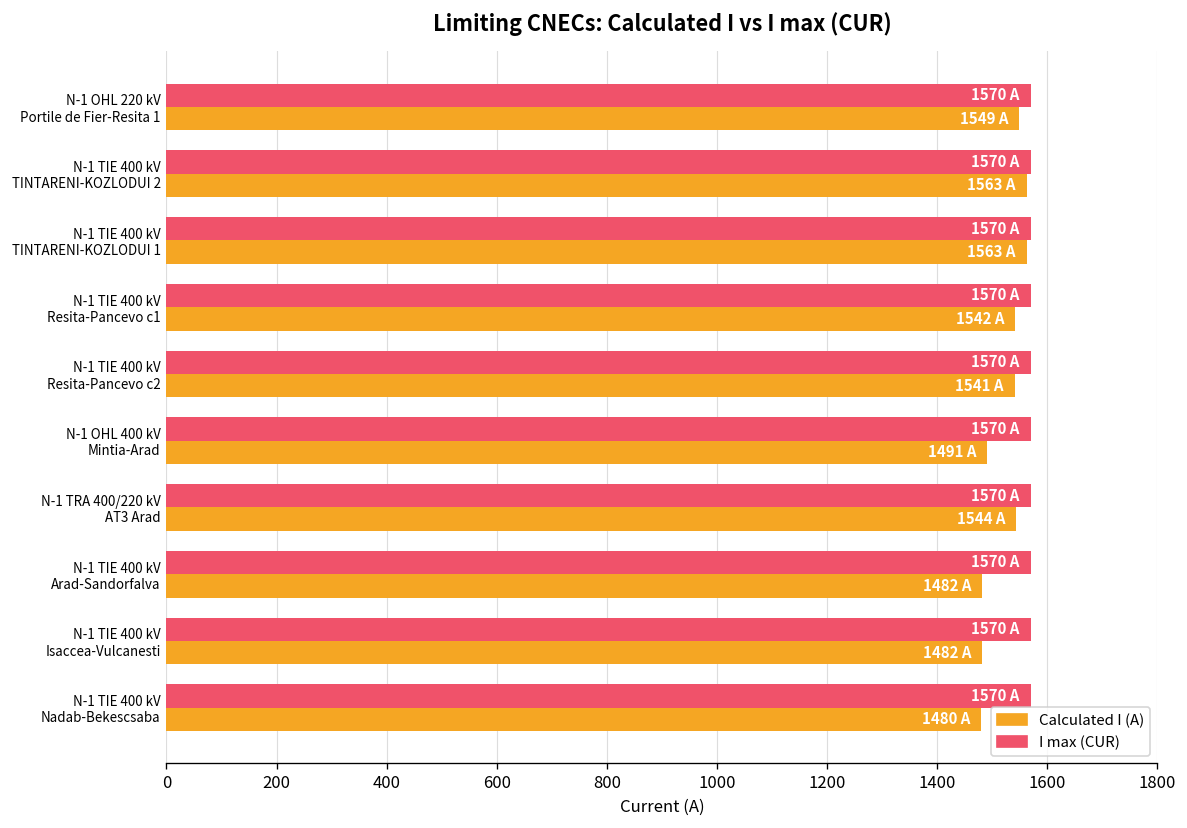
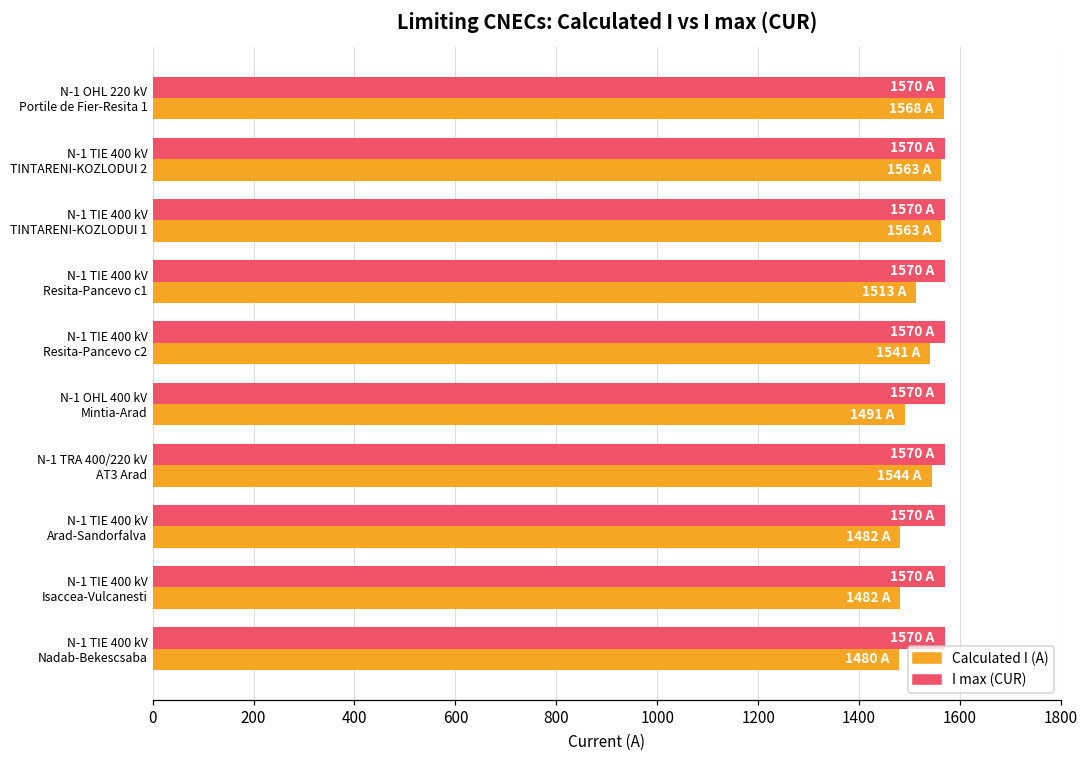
Calculated I (A), N-1 OHL 220 kV Portile de Fier-Resita 1: 1549 -> 1568
Calculated I (A), N-1 TIE 400 kV Resita-Pancevo c1: 1542 -> 1513
